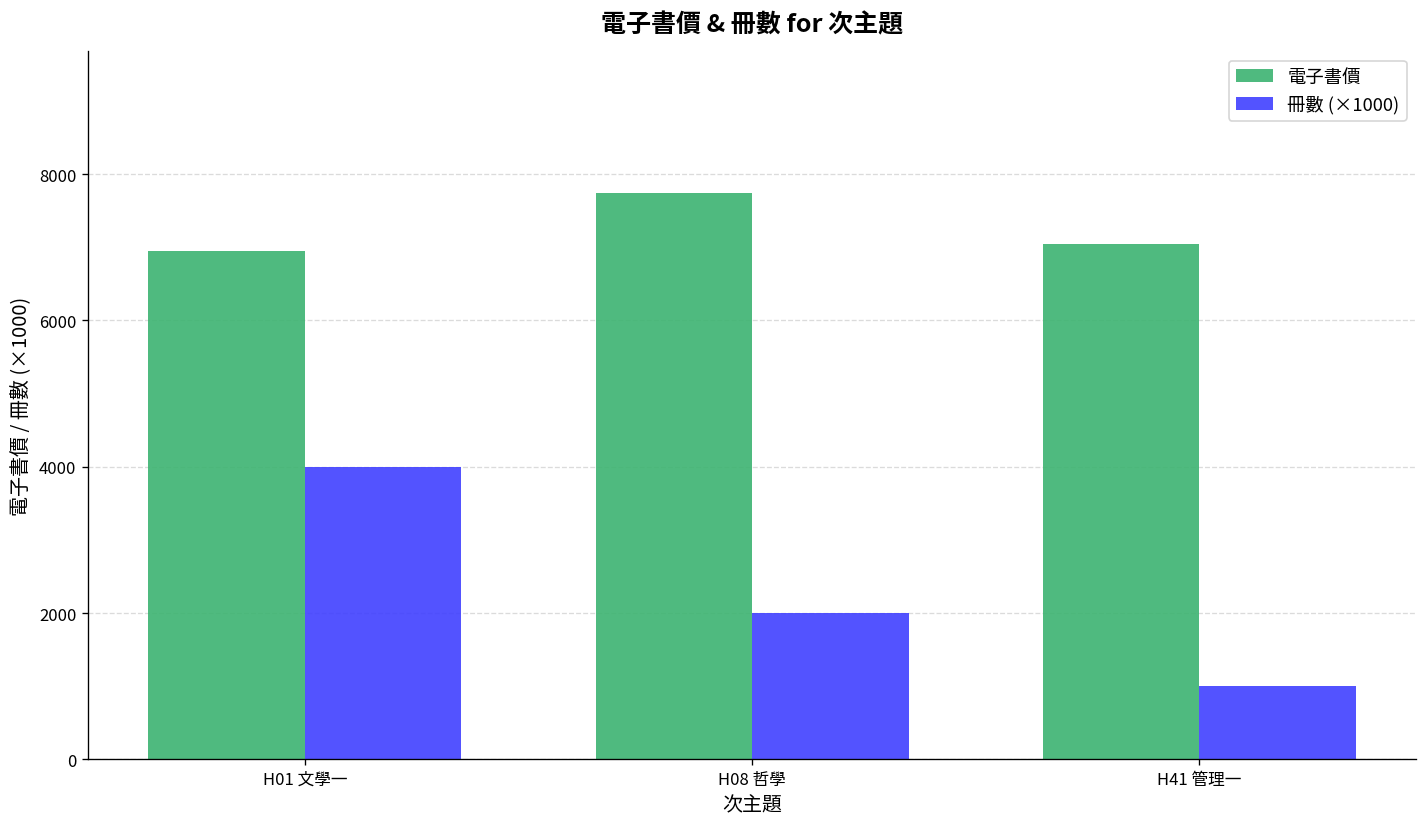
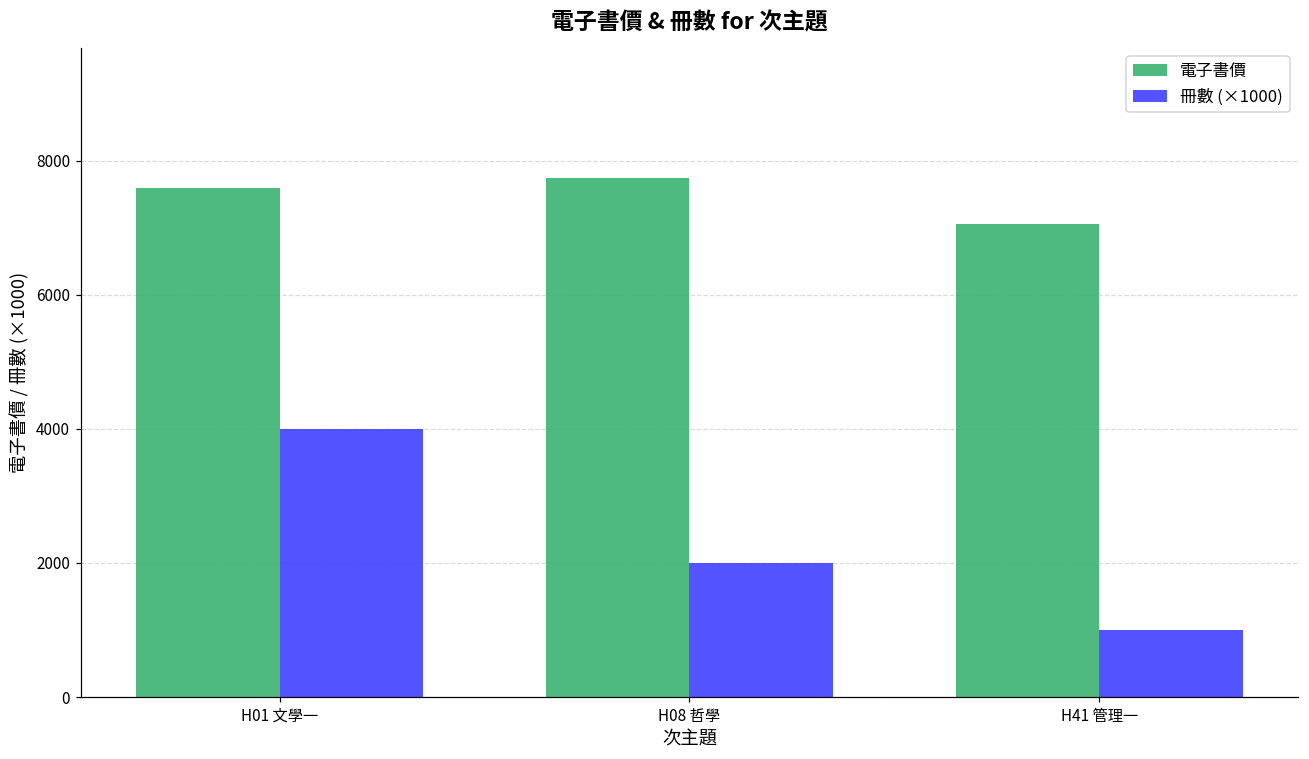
電子書價, H01 文學一: 7000 -> 7600
